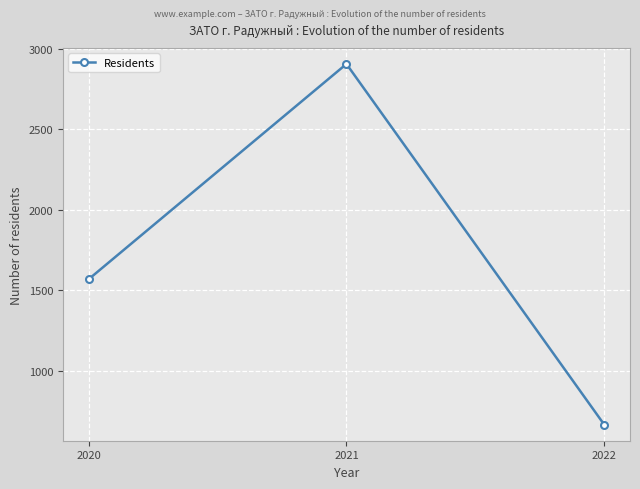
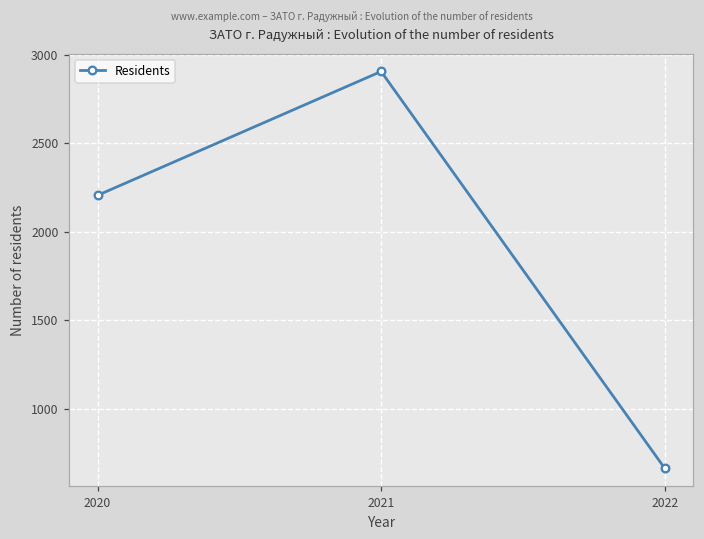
2020: 1570 -> 2210
